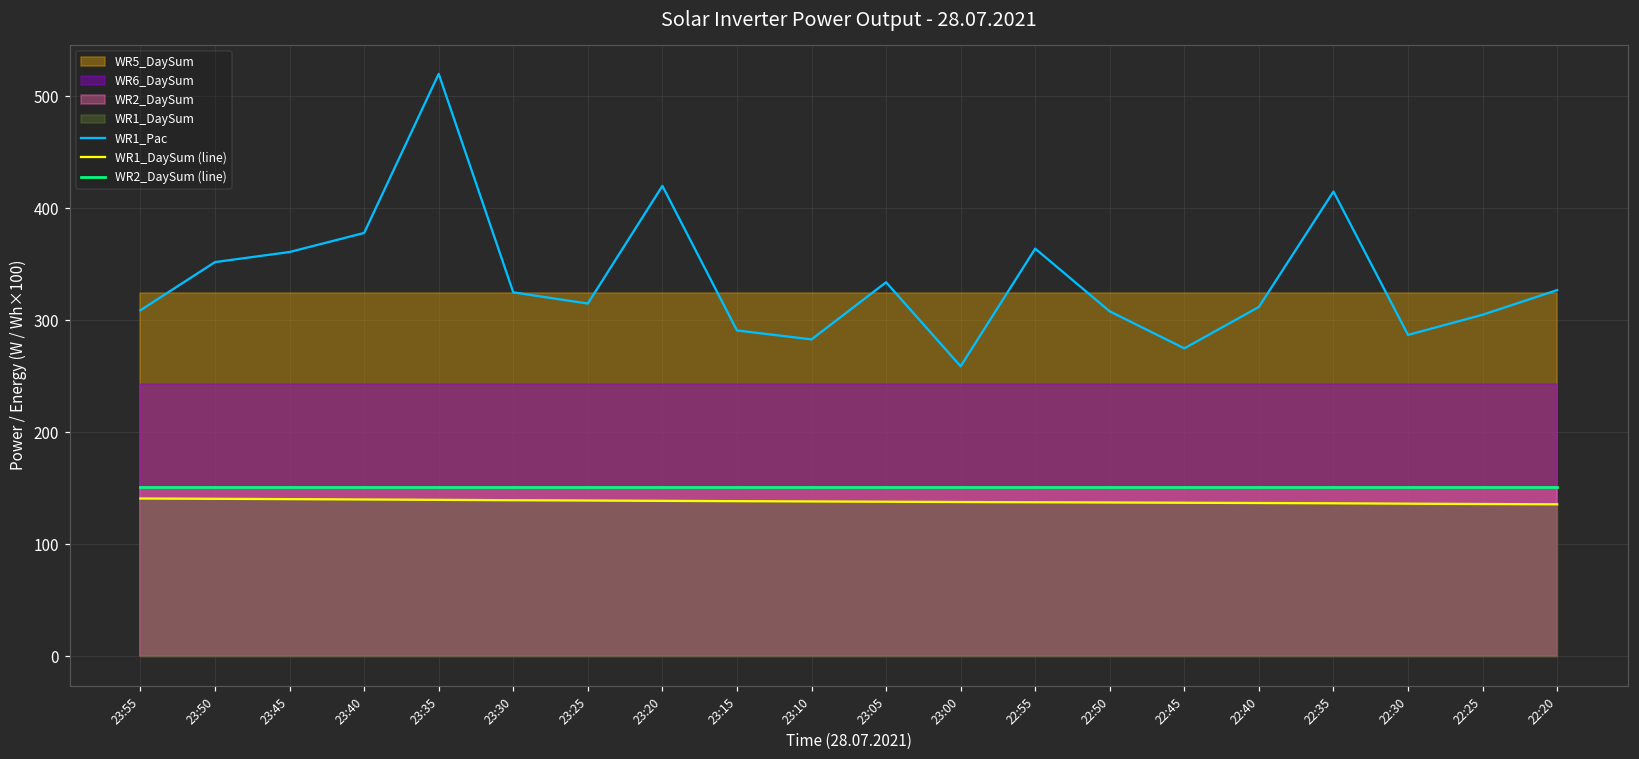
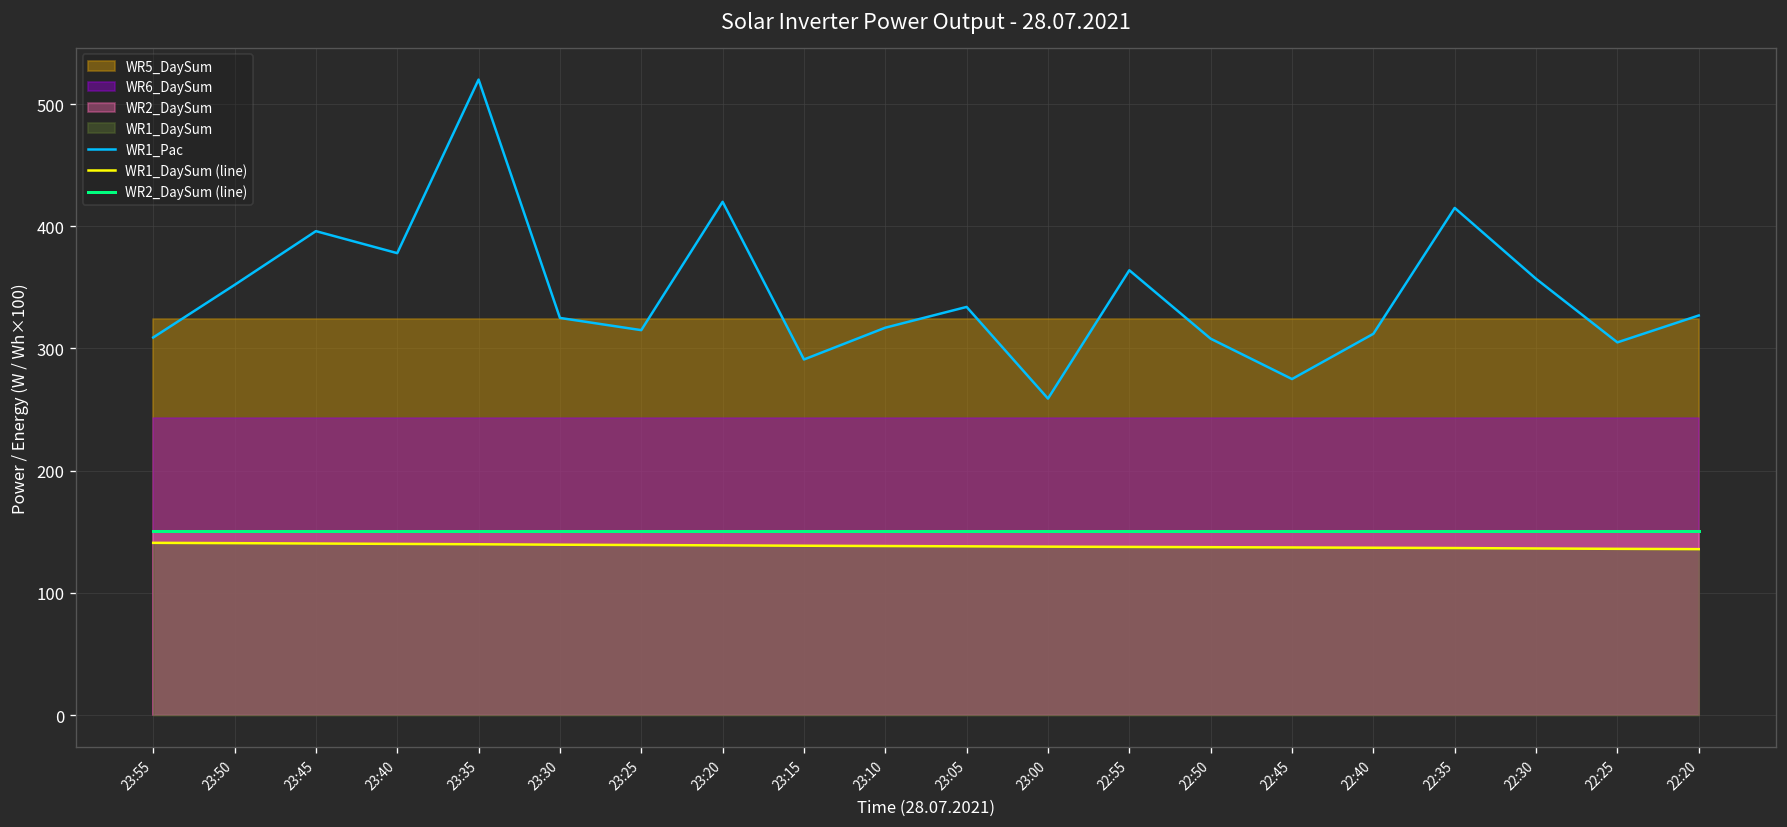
WR1_Pac, 23:45: 361 -> 396
WR1_Pac, 23:10: 283 -> 317
WR1_Pac, 22:30: 287 -> 357
